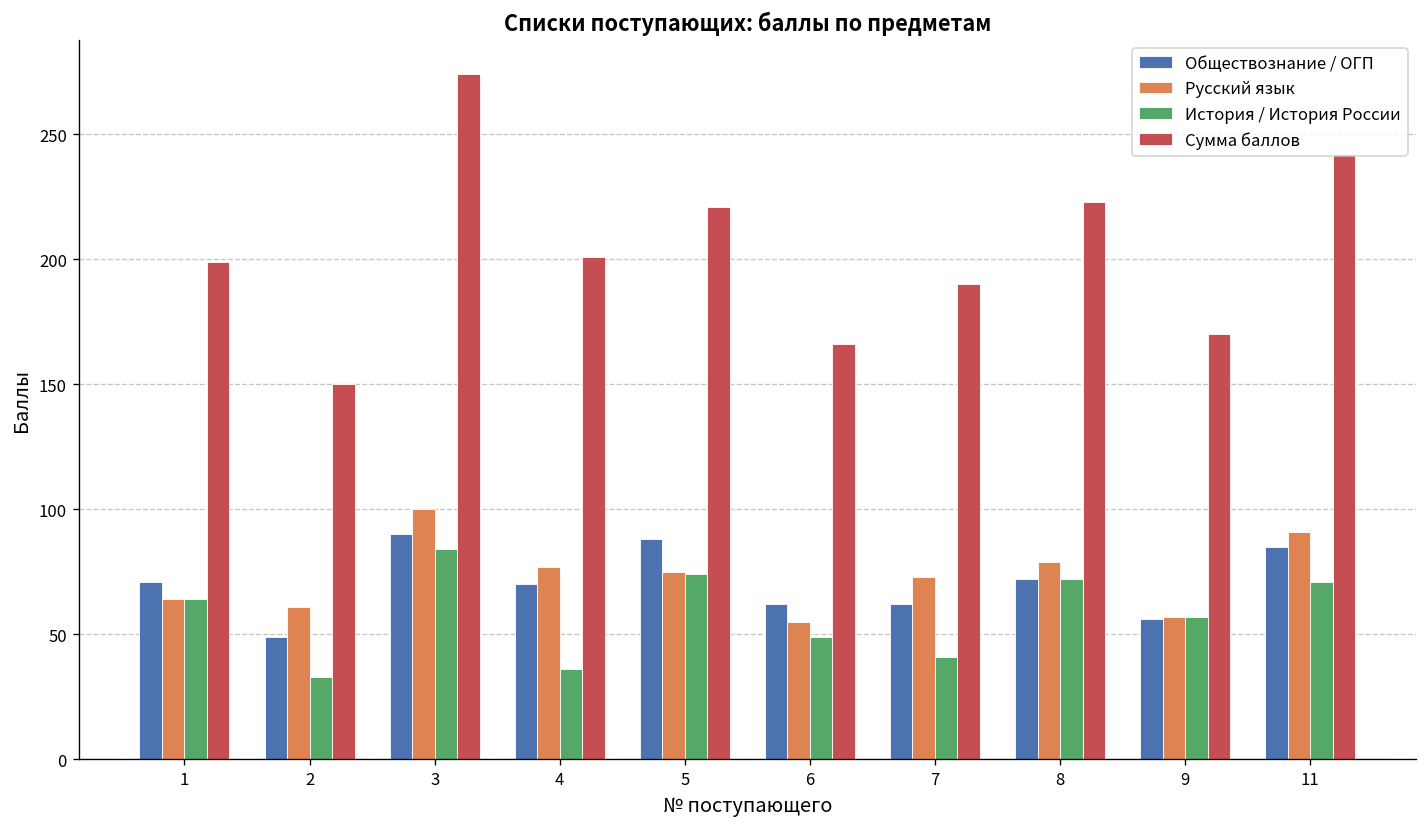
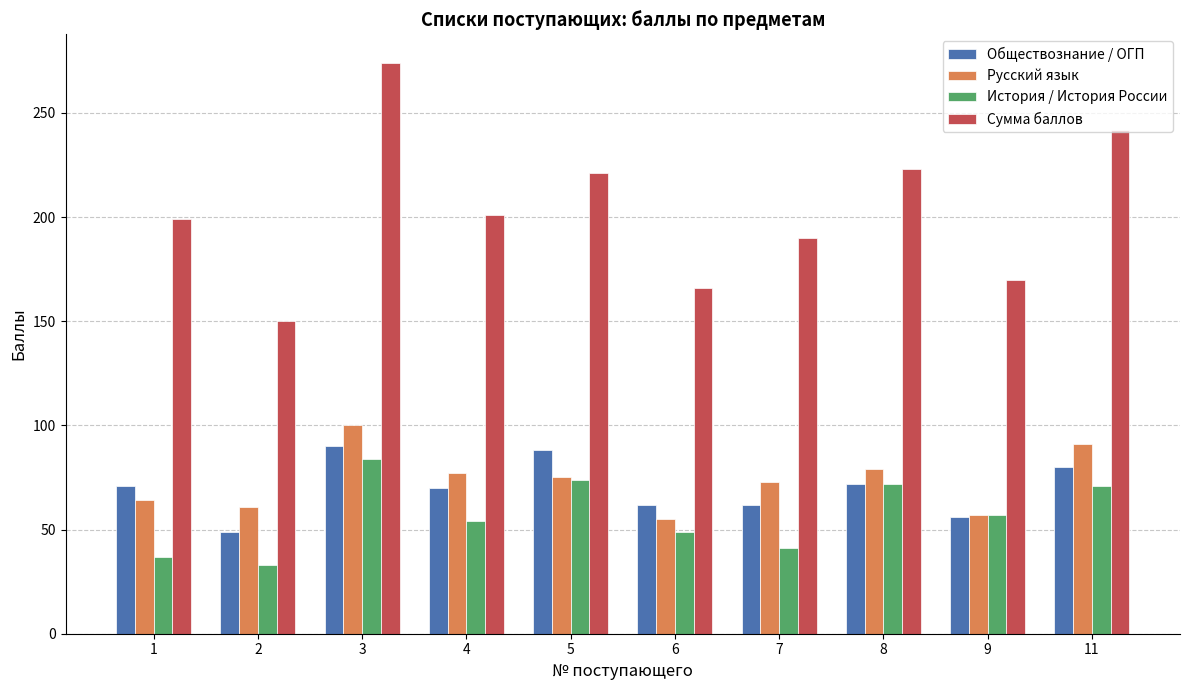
История / История России, 1: 64 -> 37
История / История России, 4: 36 -> 54
Обществознание / ОГП, 11: 85 -> 80
